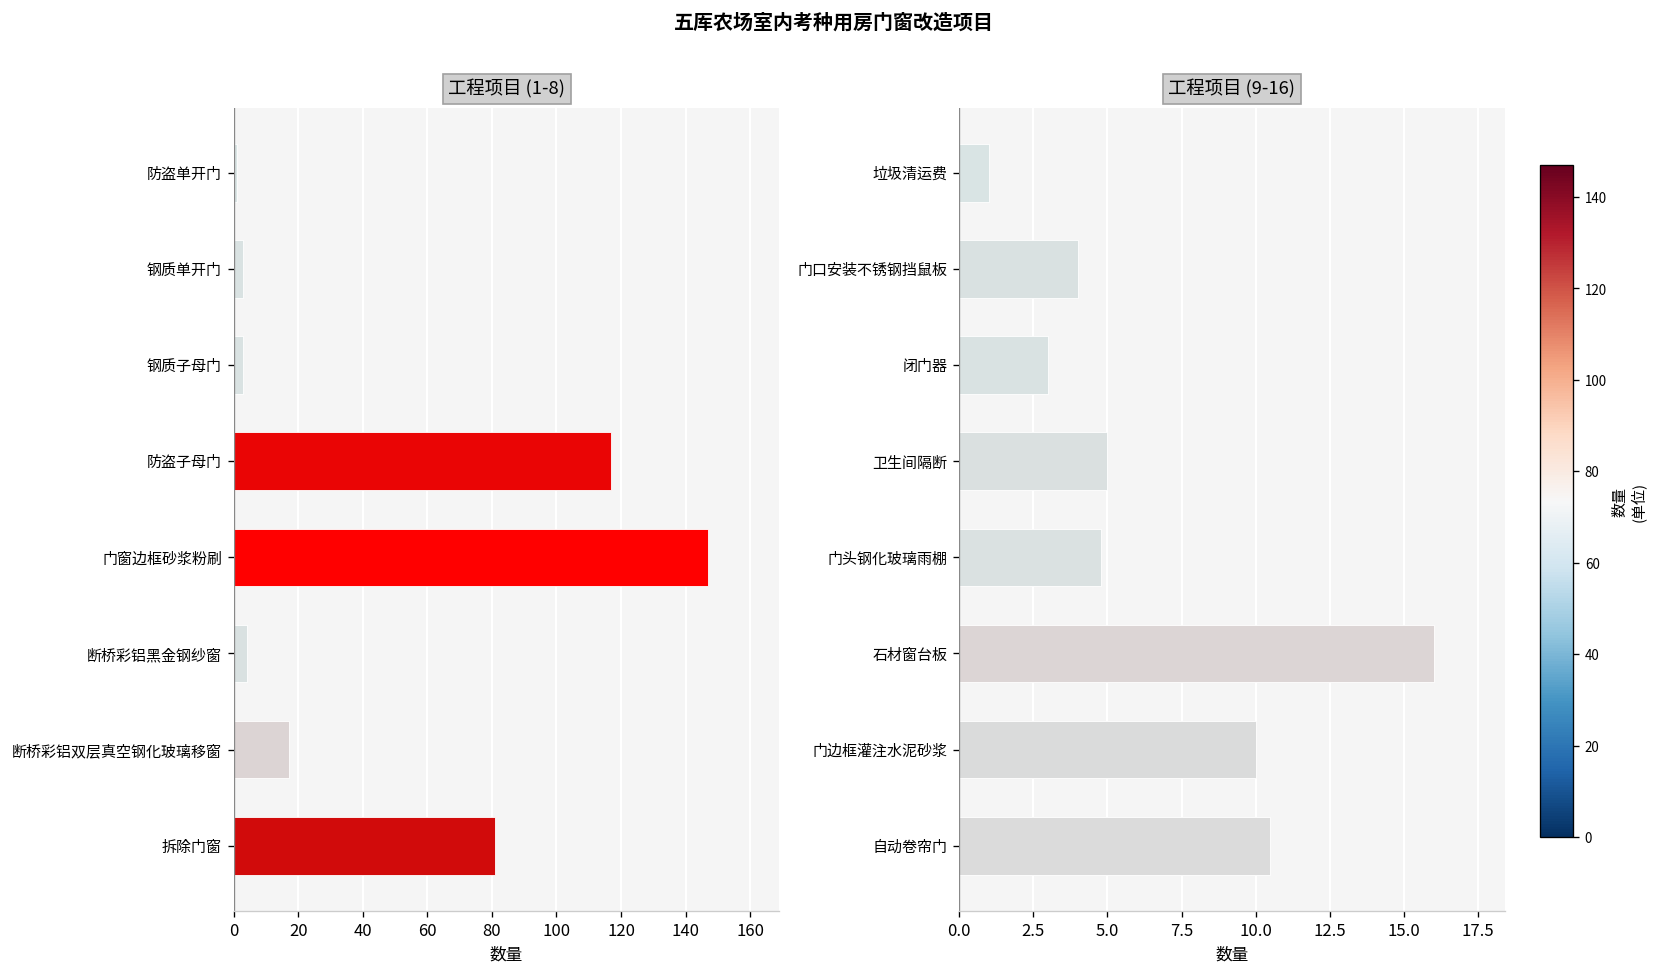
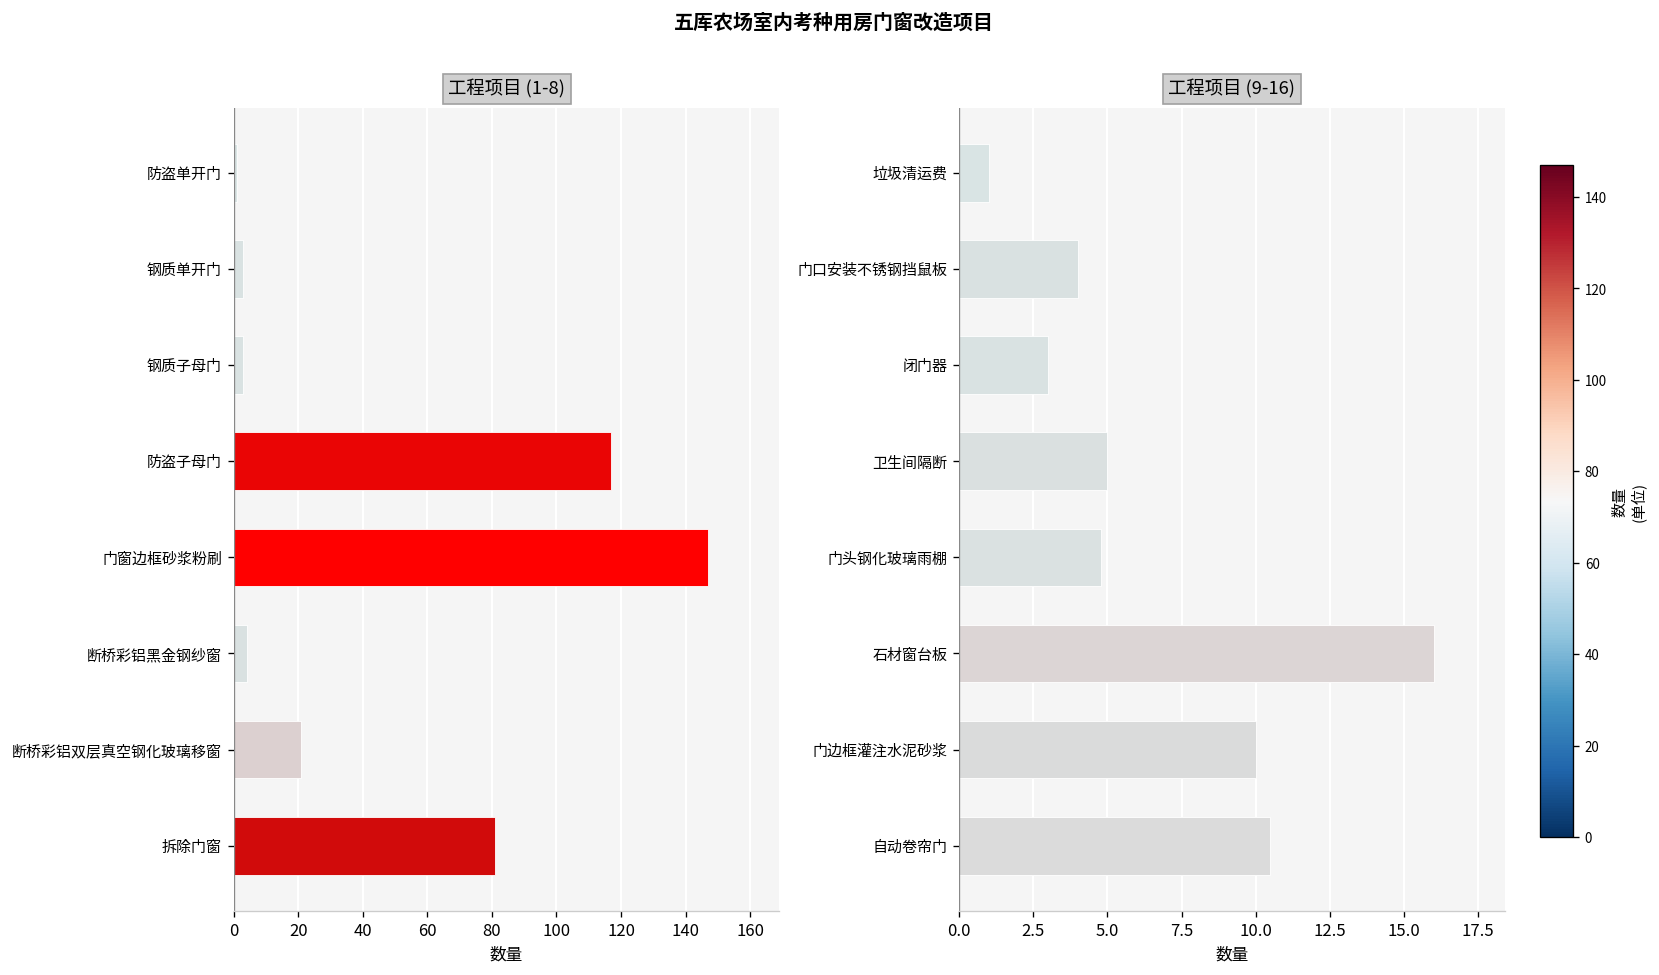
工程项目 (1-8), 断桥彩铝双层真空钢化玻璃移窗: 17 -> 21
